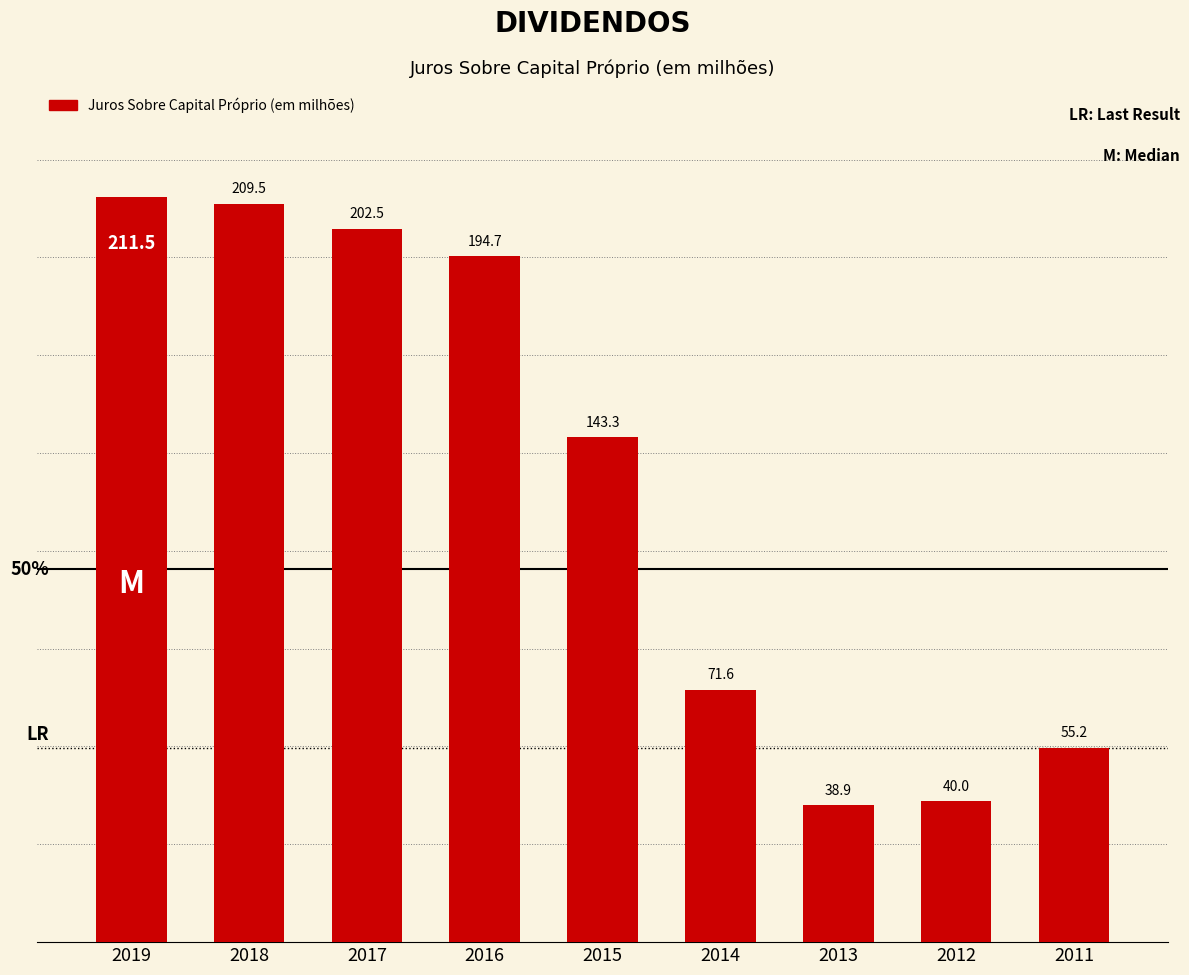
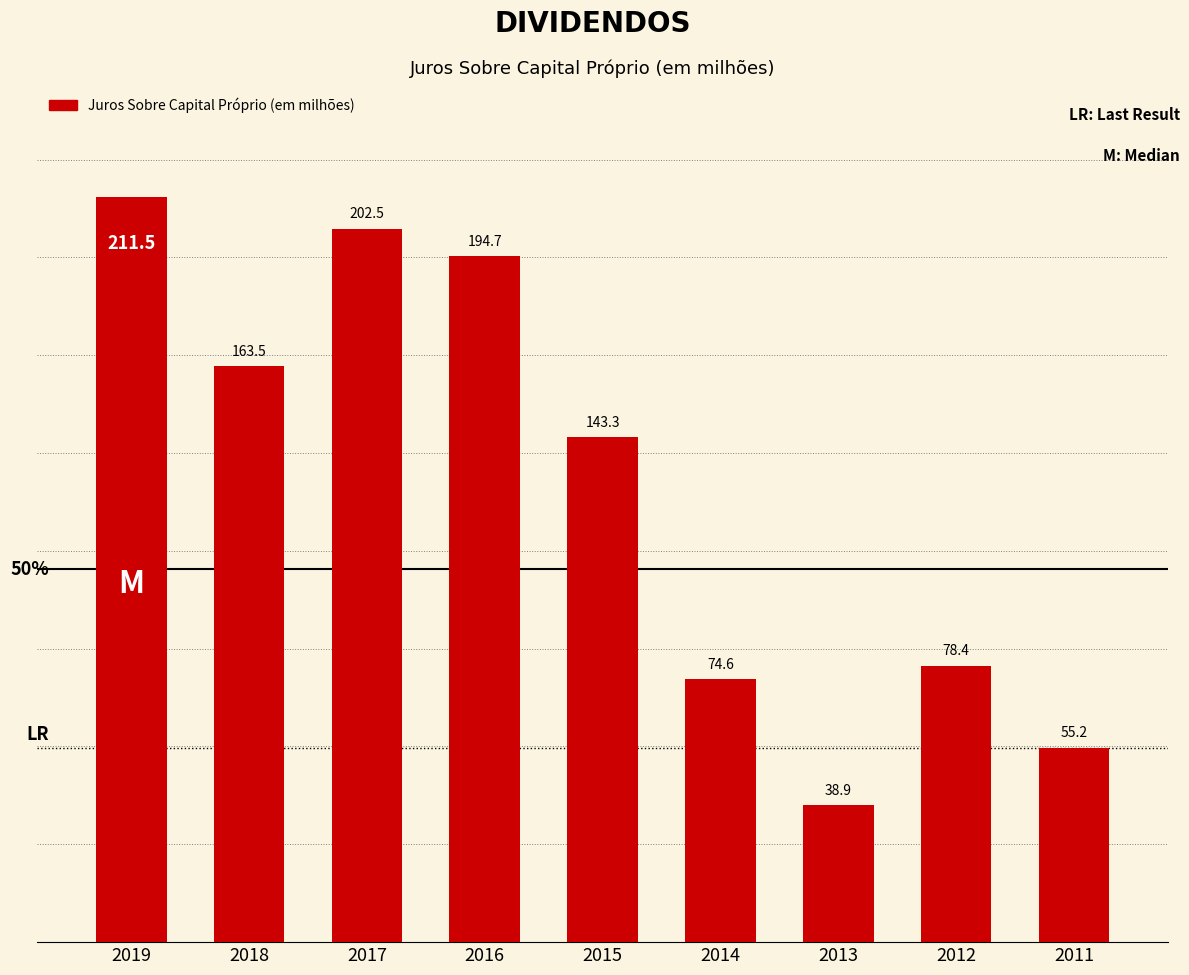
2018: 209.5 -> 163.5
2014: 71.6 -> 74.6
2012: 40.0 -> 78.4
